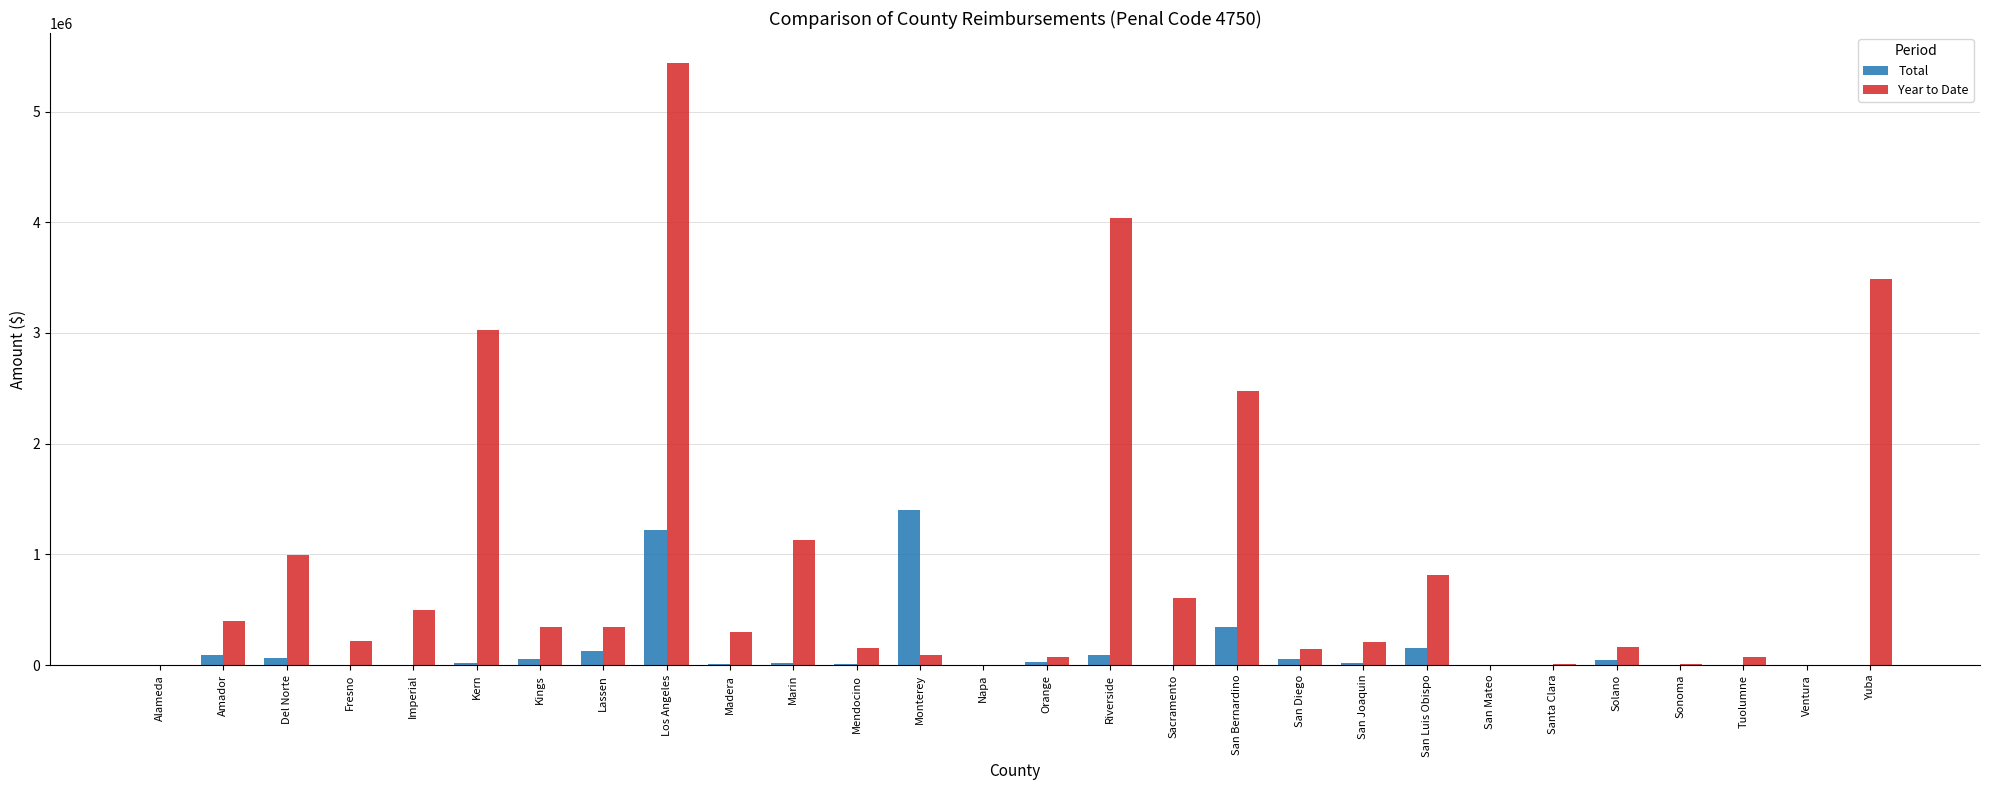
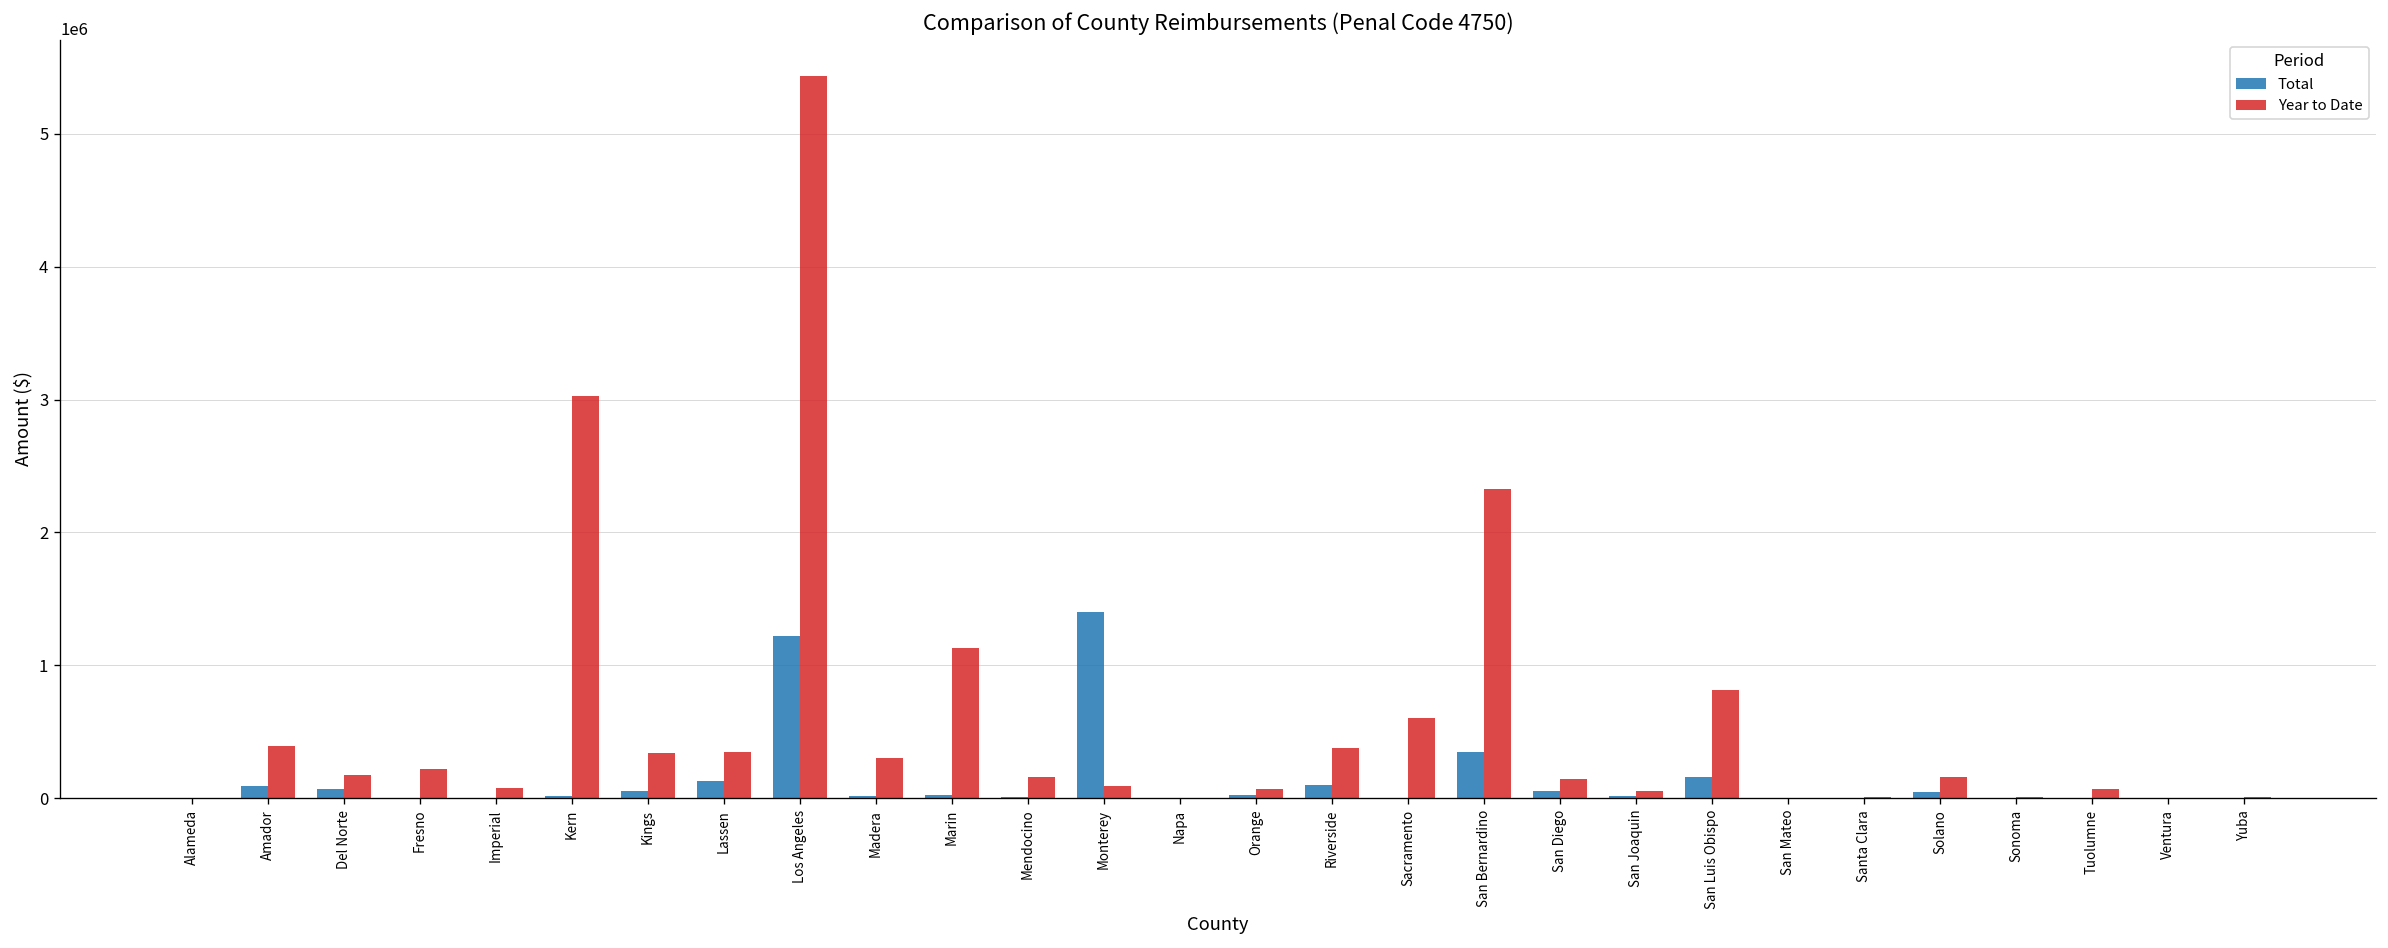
Year to Date, Del Norte: 990000 -> 170000
Year to Date, Imperial: 500000 -> 70000
Year to Date, Riverside: 4040000 -> 380000
Year to Date, San Bernardino: 2480000 -> 2330000
Year to Date, San Joaquin: 210000 -> 50000
Year to Date, Yuba: 3490000 -> 10000
